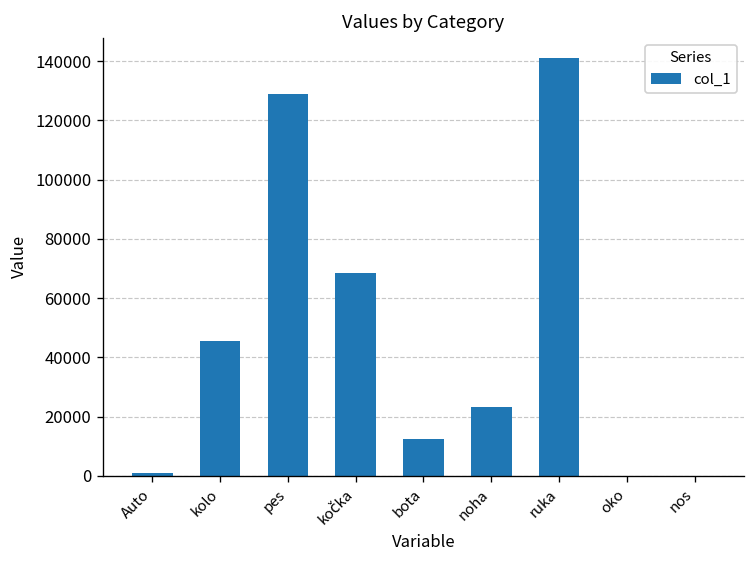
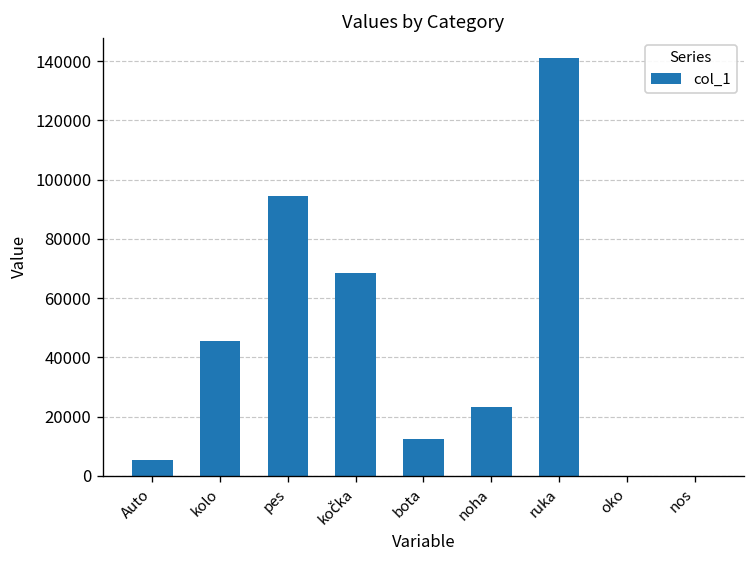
Auto: 1000 -> 5000
pes: 129000 -> 95000
